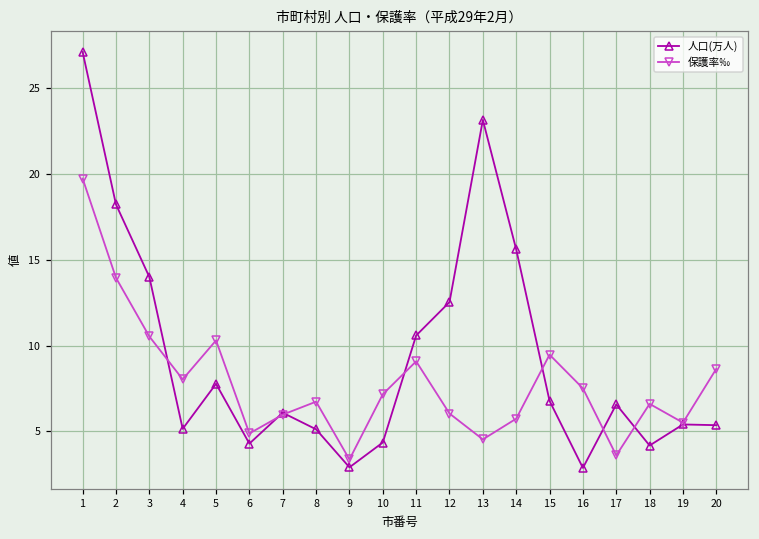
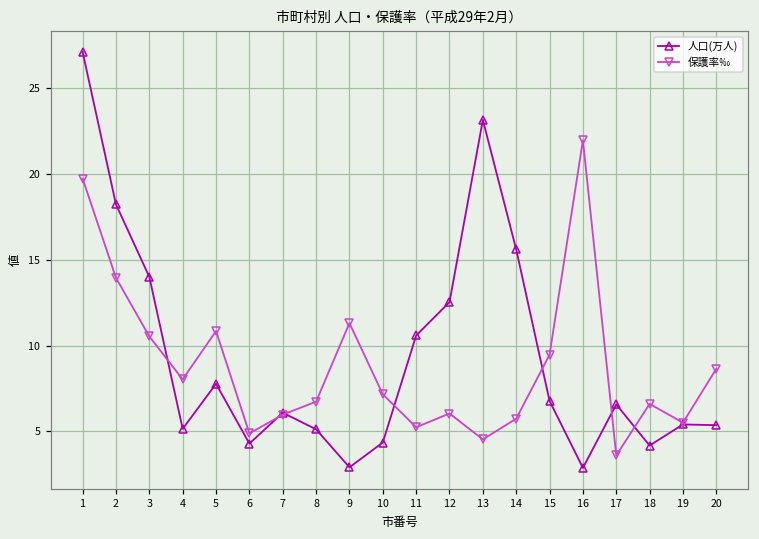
保護率‰, 5: 10.3 -> 10.8
保護率‰, 9: 3.4 -> 11.3
保護率‰, 11: 9.1 -> 5.2
保護率‰, 16: 7.5 -> 22.0
